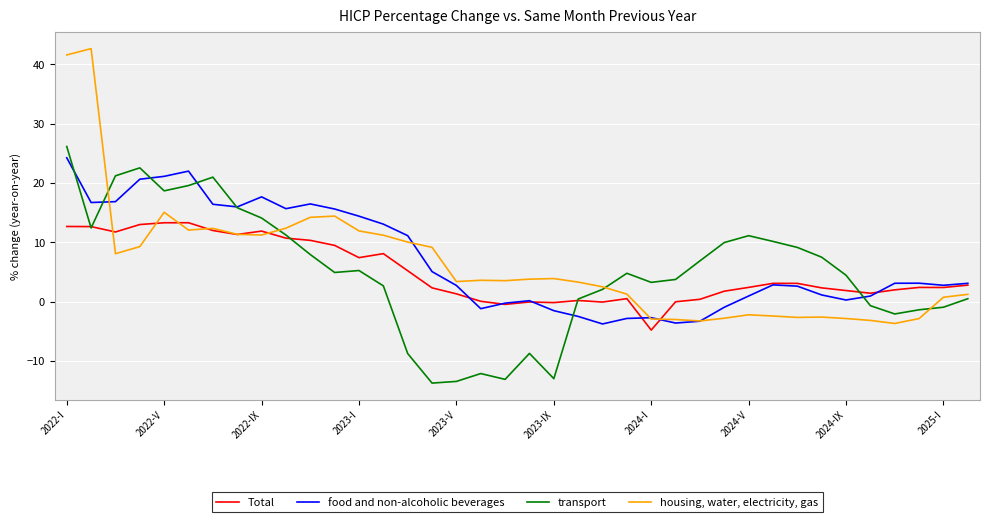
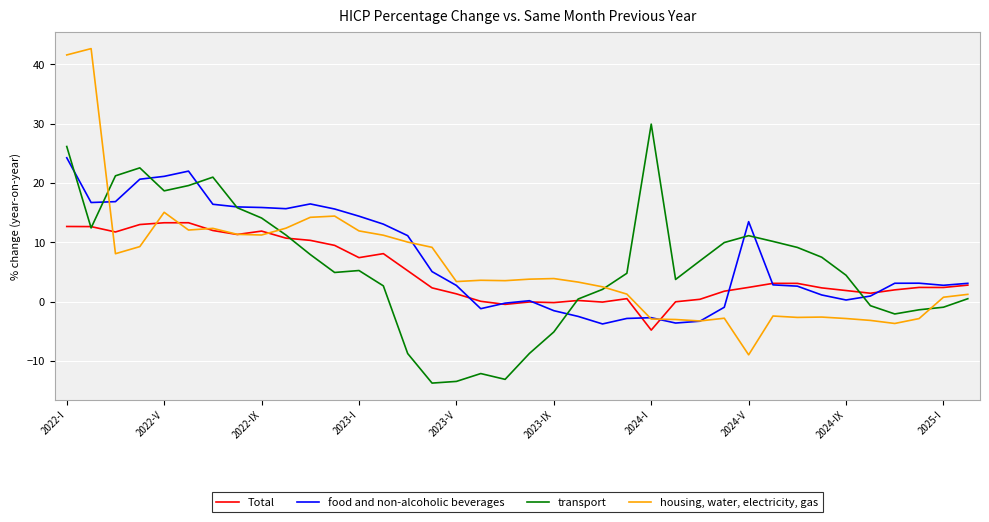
food and non-alcoholic beverages, 2022-IX: 18 -> 16
transport, 2023-IX: -13 -> -5
transport, 2024-I: 3 -> 30
food and non-alcoholic beverages, 2024-V: 1 -> 13
housing, water, electricity, gas, 2024-V: -2 -> -9
